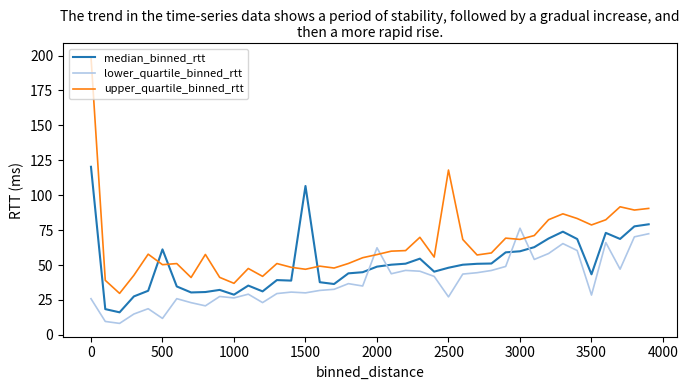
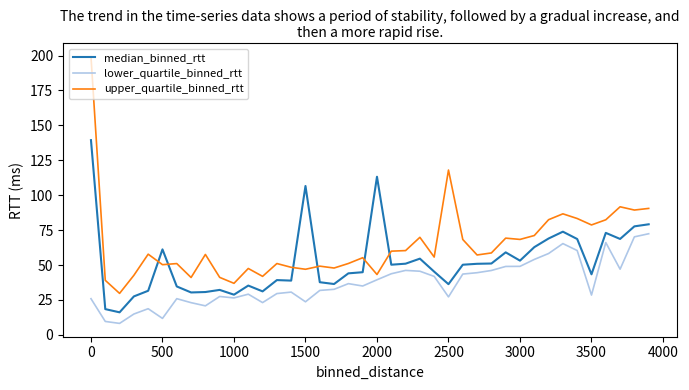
median_binned_rtt, 0: 120 -> 139
lower_quartile_binned_rtt, 1500: 30 -> 24
median_binned_rtt, 2000: 49 -> 113
lower_quartile_binned_rtt, 2000: 62 -> 39
upper_quartile_binned_rtt, 2000: 57 -> 43
median_binned_rtt, 2500: 48 -> 36
median_binned_rtt, 3000: 60 -> 53
lower_quartile_binned_rtt, 3000: 76 -> 49
